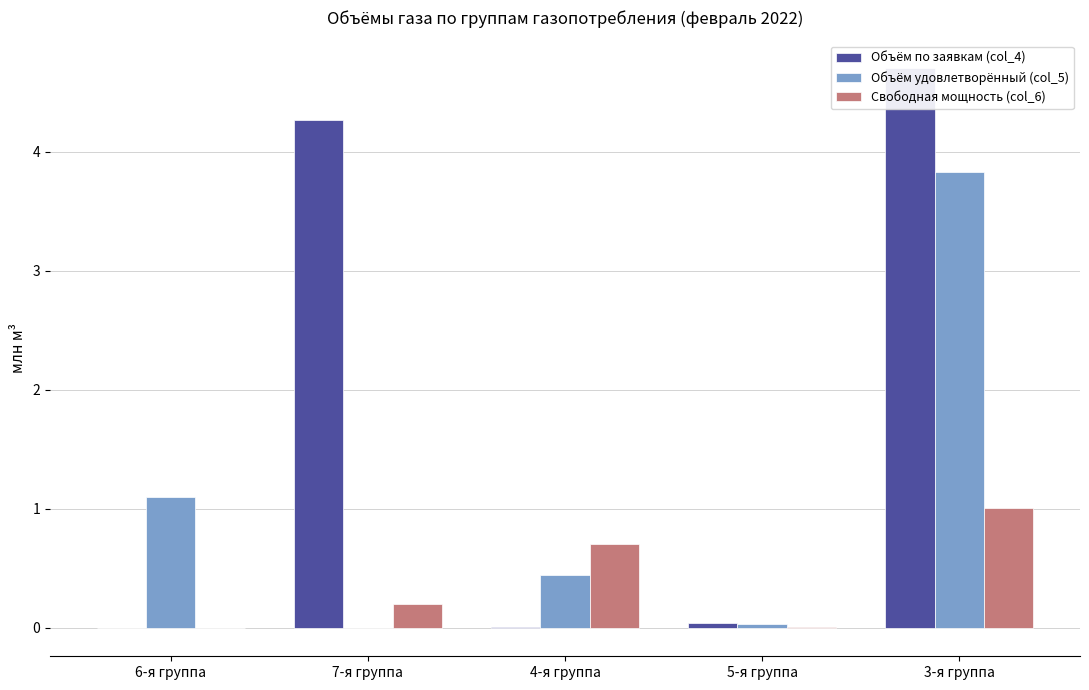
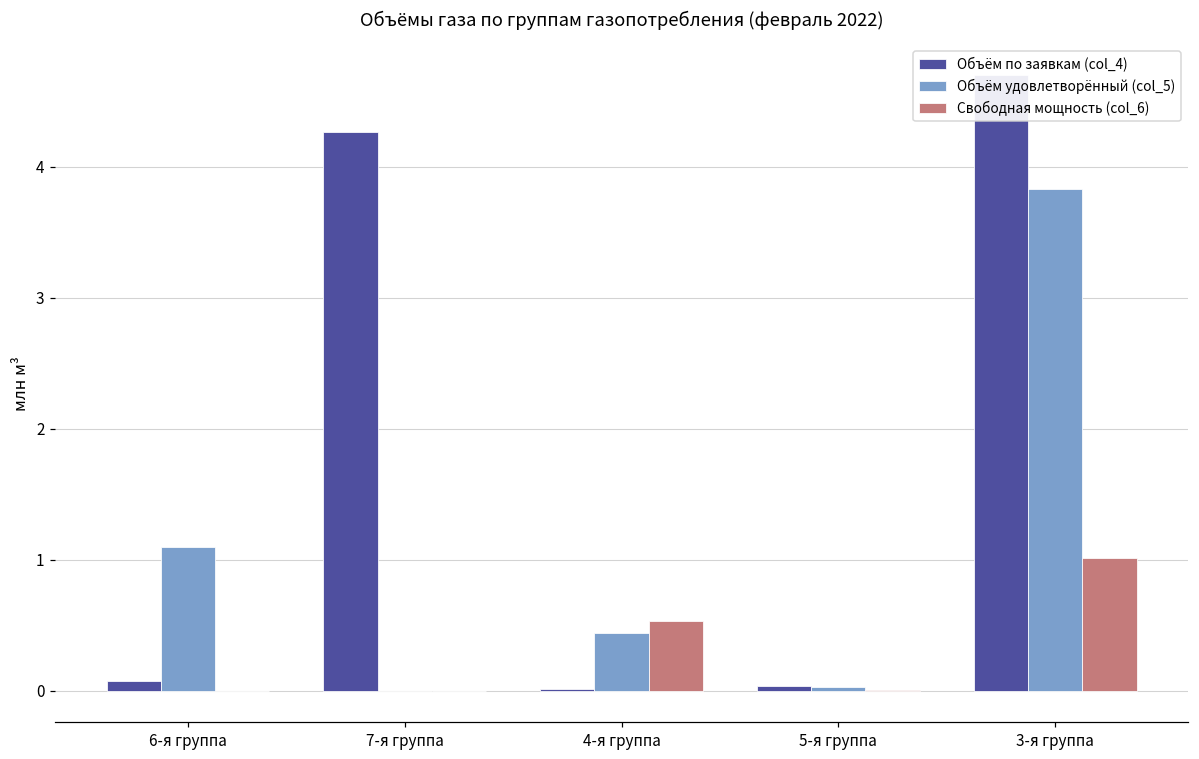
Объём по заявкам (col_4), 6-я группа: 0.00 -> 0.07
Свободная мощность (col_6), 7-я группа: 0.20 -> 0.00
Свободная мощность (col_6), 4-я группа: 0.71 -> 0.54
